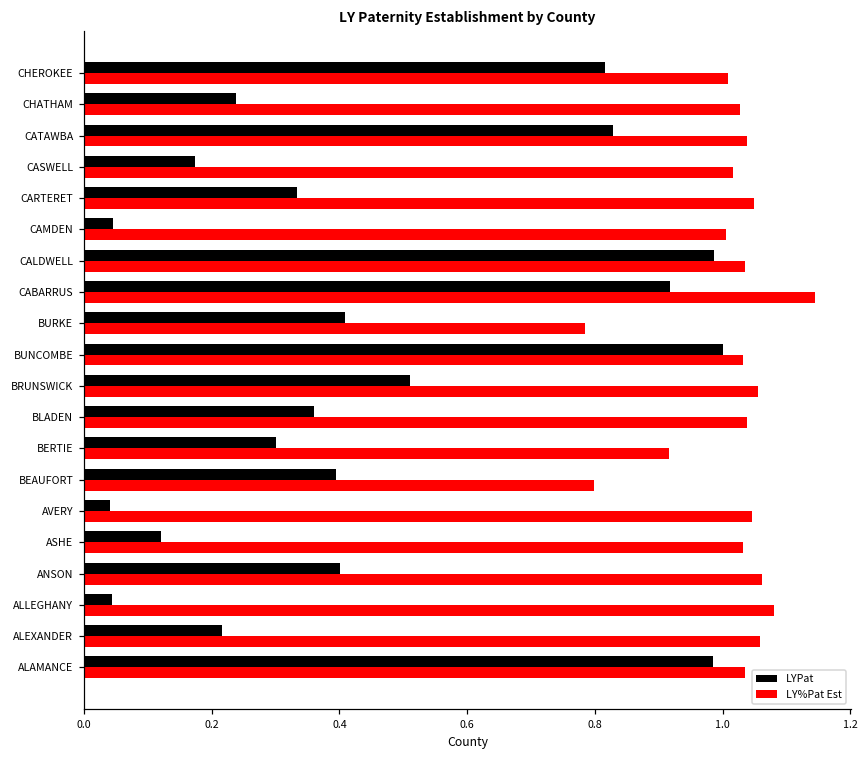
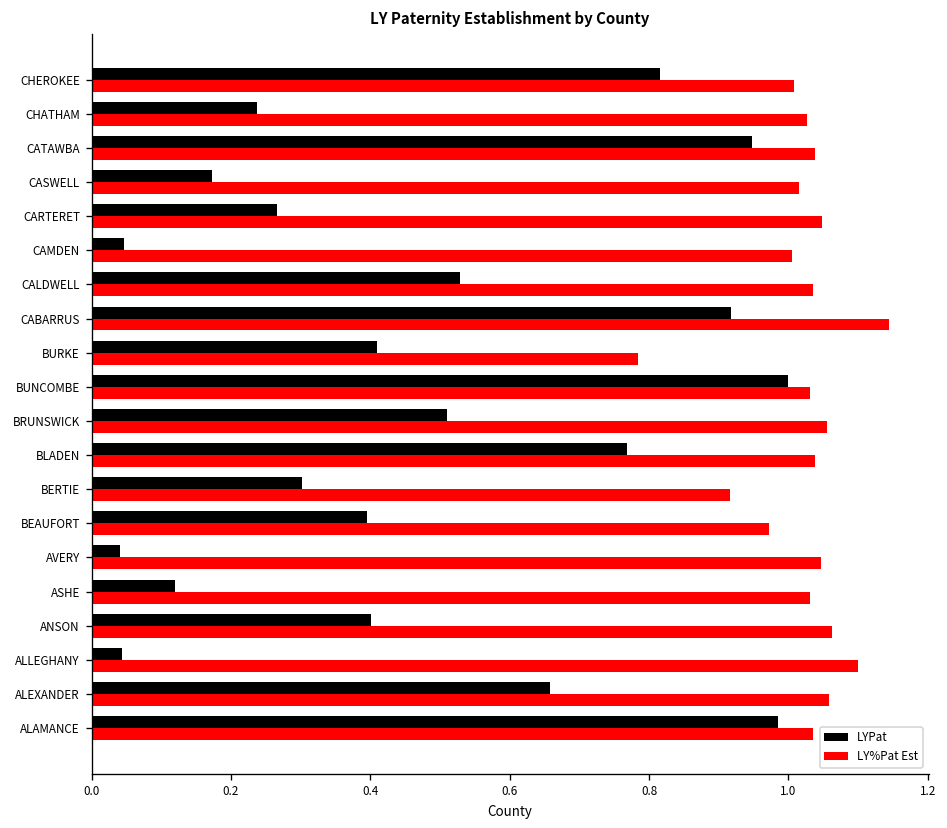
LYPat, CATAWBA: 0.83 -> 0.95
LYPat, CARTERET: 0.33 -> 0.27
LYPat, CALDWELL: 0.99 -> 0.53
LYPat, BLADEN: 0.36 -> 0.77
LY%Pat Est, BEAUFORT: 0.80 -> 0.97
LY%Pat Est, ALLEGHANY: 1.08 -> 1.10
LYPat, ALEXANDER: 0.22 -> 0.66
